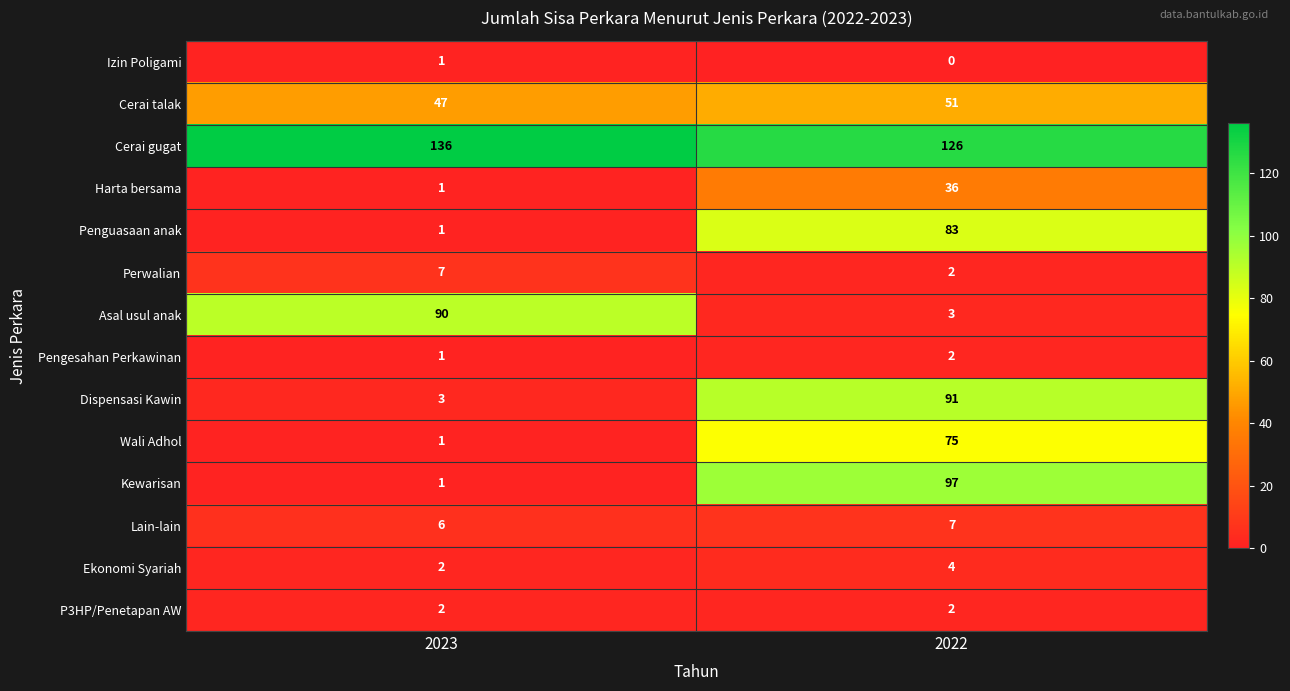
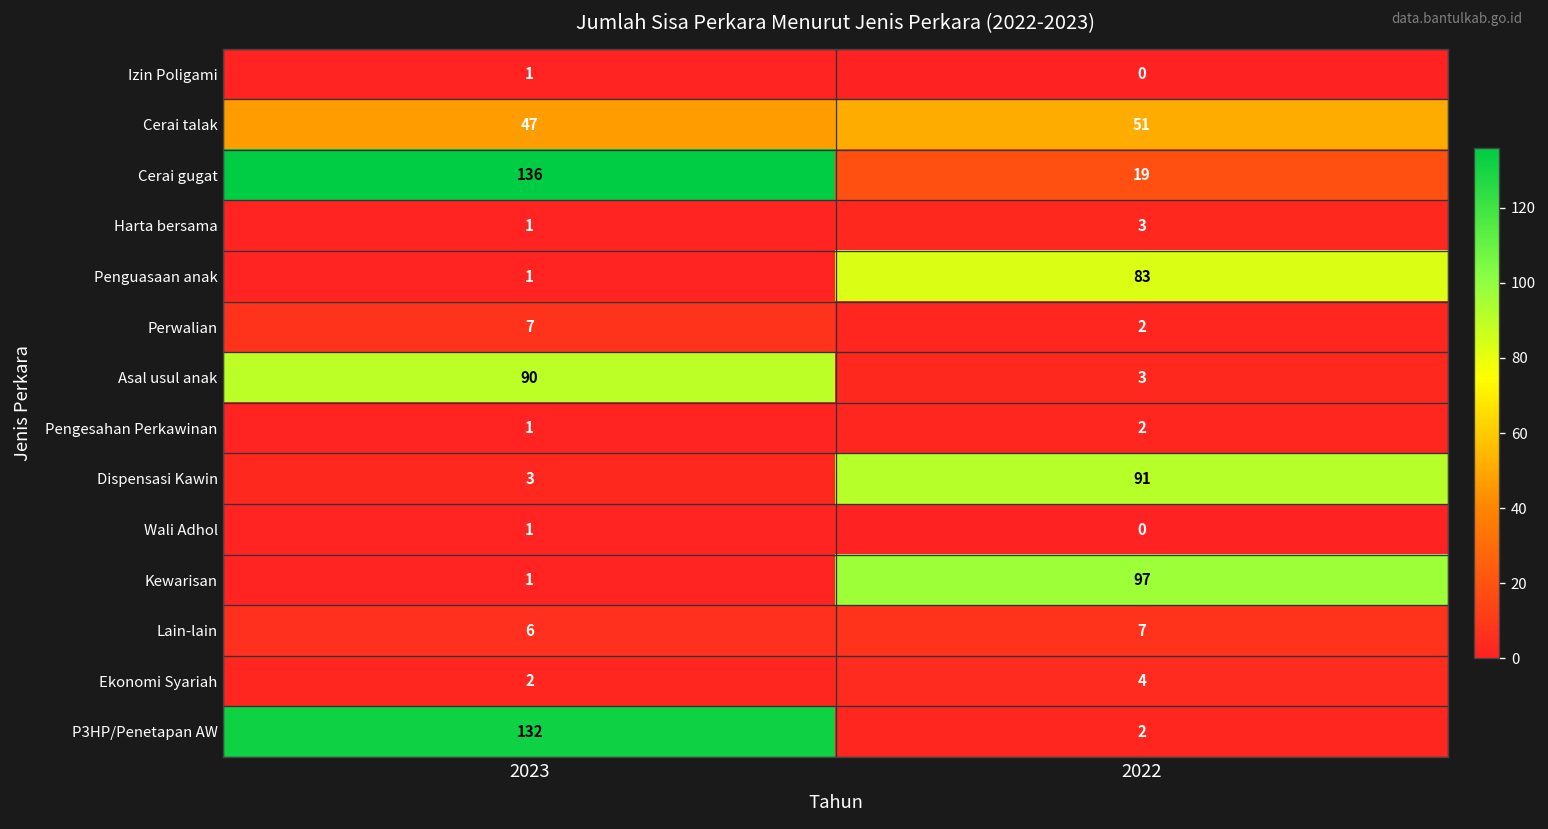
Cerai gugat, 2022: 126 -> 19
Harta bersama, 2022: 36 -> 3
Wali Adhol, 2022: 75 -> 0
P3HP/Penetapan AW, 2023: 2 -> 132
